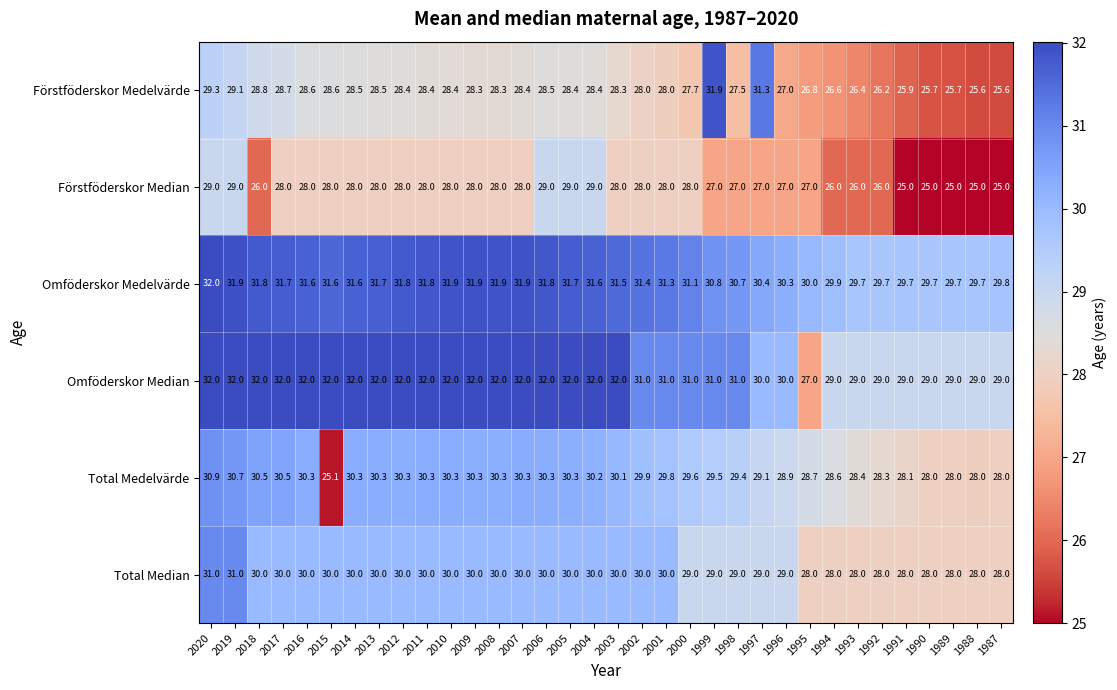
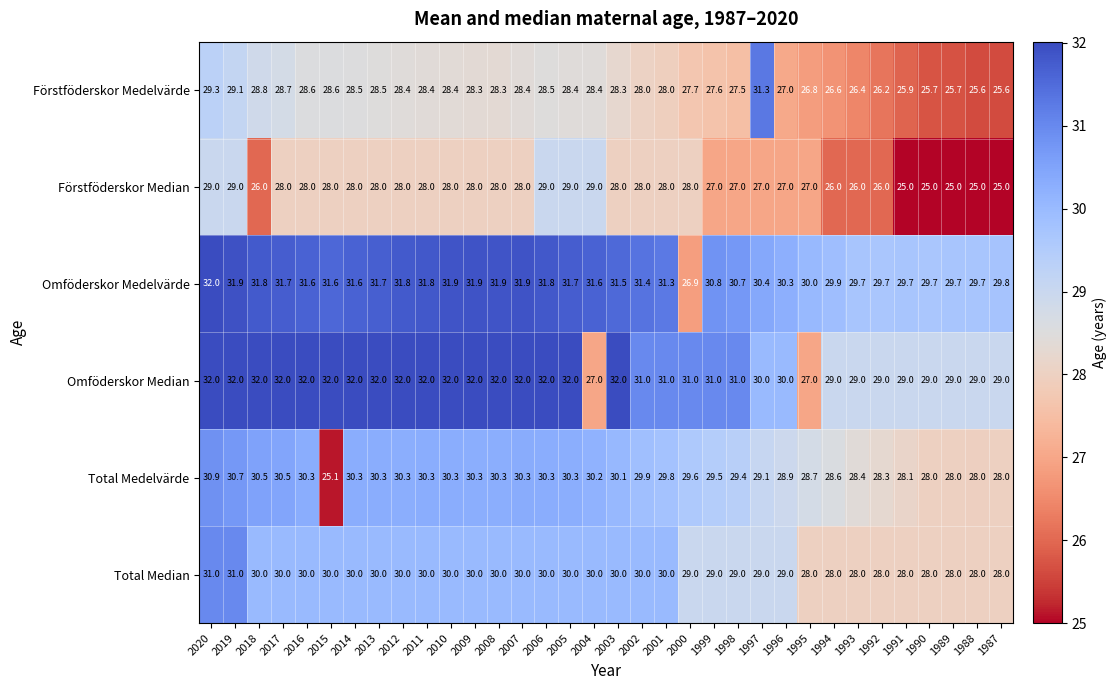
Förstföderskor Medelvärde, 1999: 31.9 -> 27.6
Omföderskor Medelvärde, 2000: 31.1 -> 26.9
Omföderskor Median, 2004: 32.0 -> 27.0
